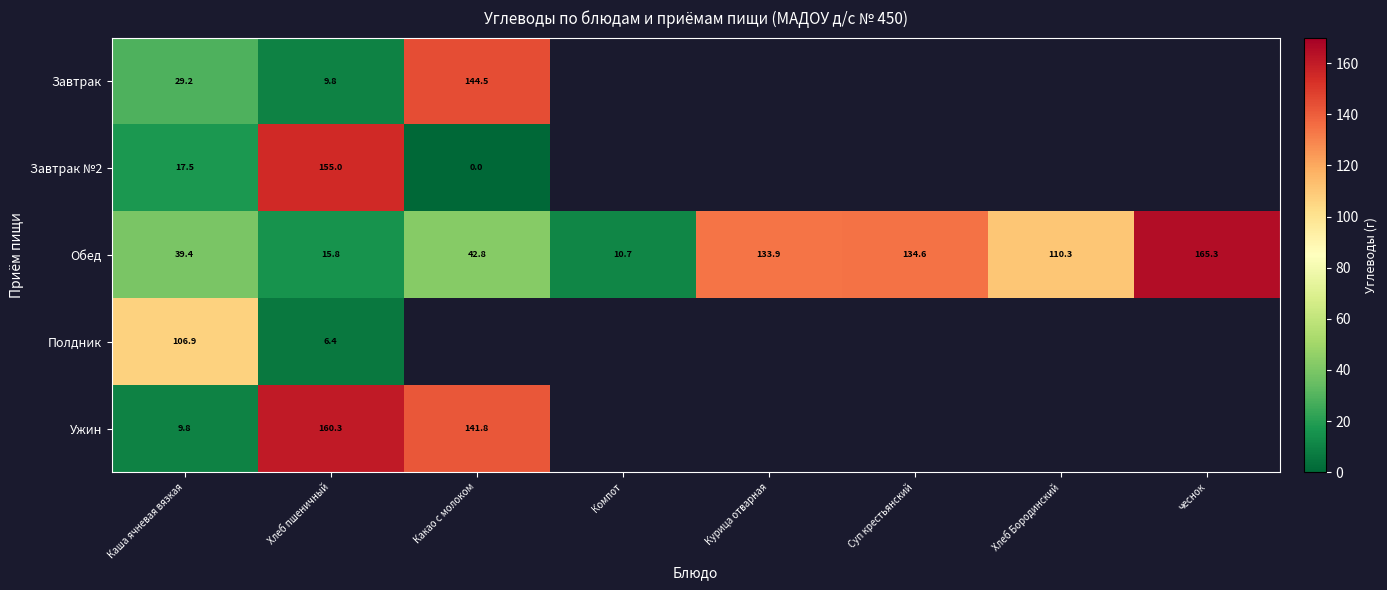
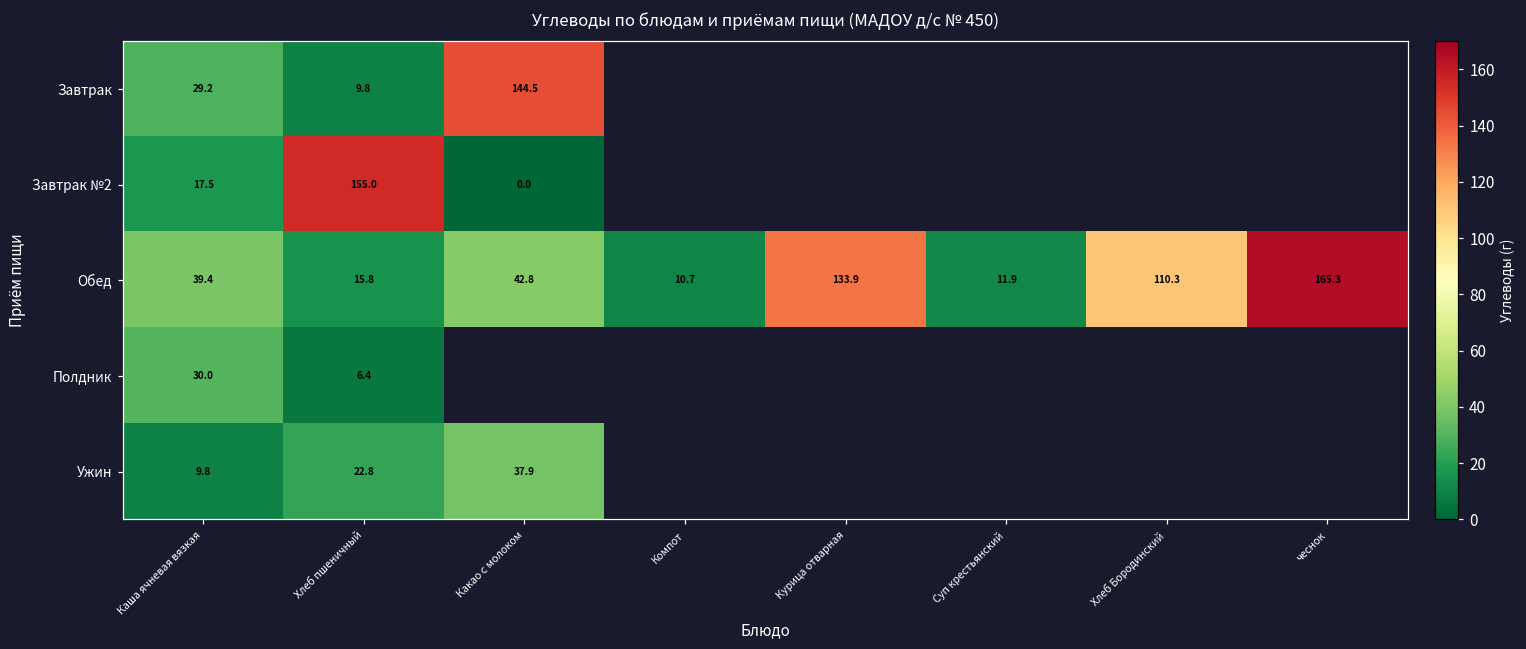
Обед, Суп крестьянский: 134.6 -> 11.9
Полдник, Каша ячневая вязкая: 106.9 -> 30.0
Ужин, Хлеб пшеничный: 160.3 -> 22.8
Ужин, Какао с молоком: 141.8 -> 37.9
